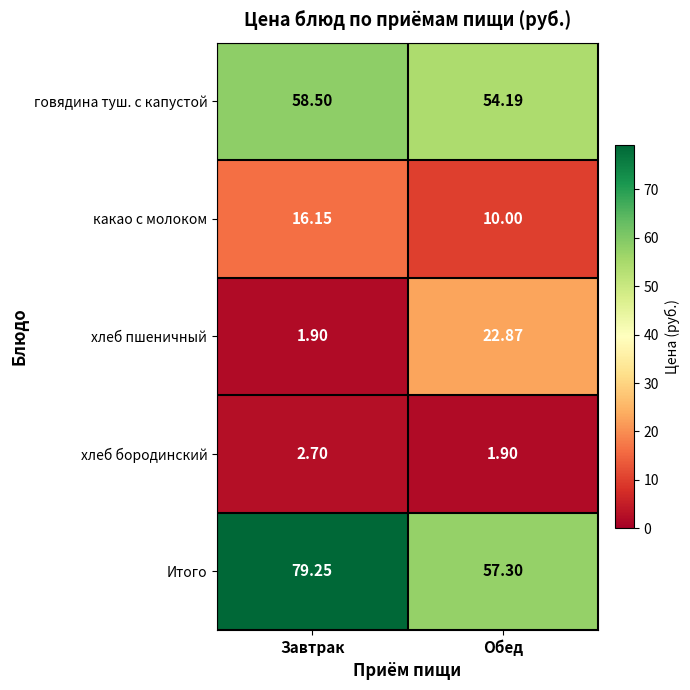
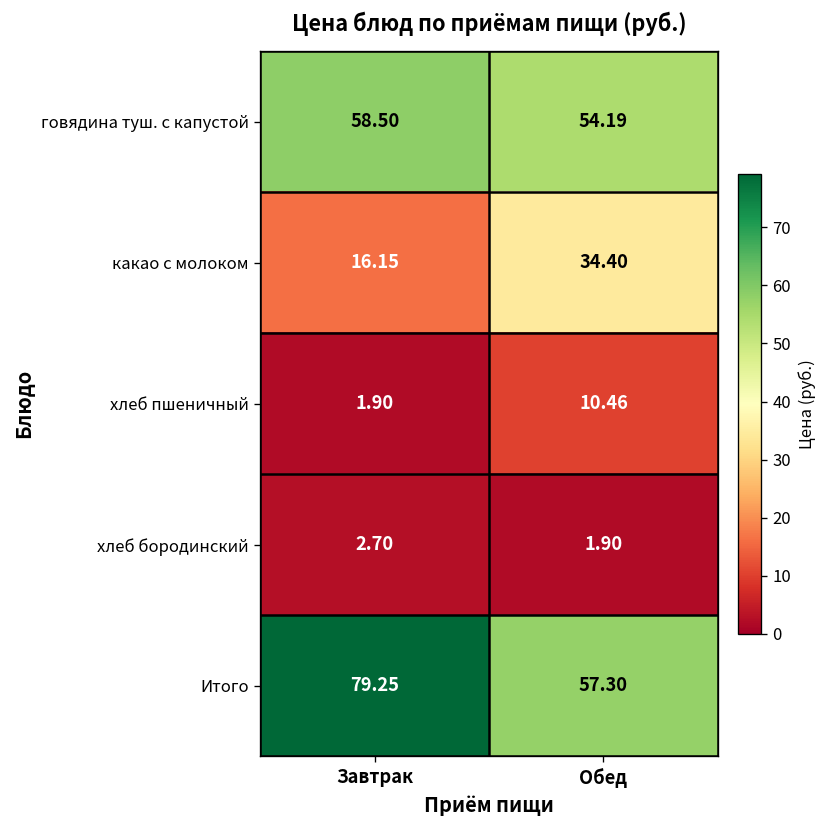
какао с молоком, Обед: 10.00 -> 34.40
хлеб пшеничный, Обед: 22.87 -> 10.46
